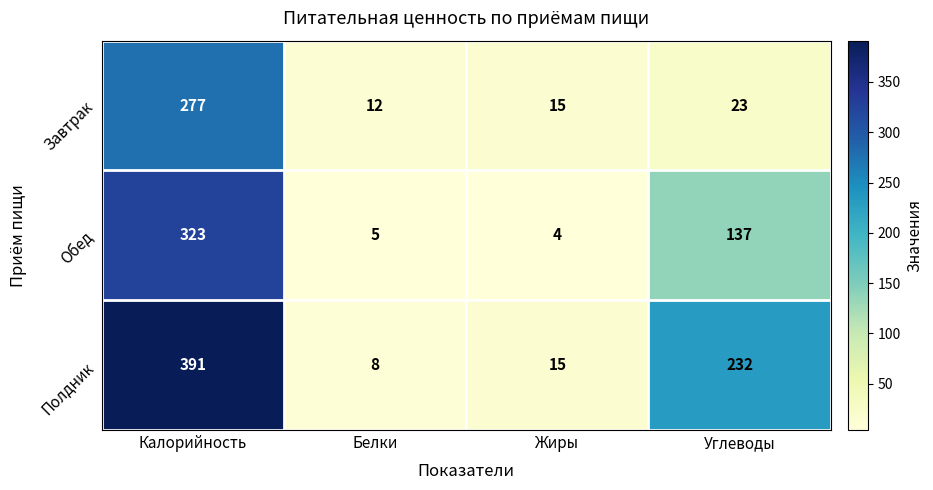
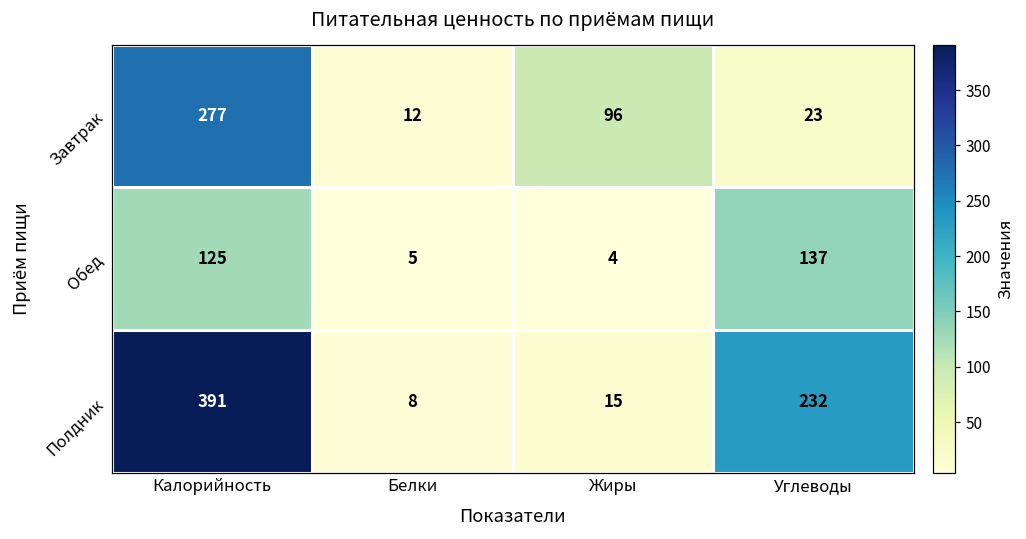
Завтрак, Жиры: 15 -> 96
Обед, Калорийность: 323 -> 125
